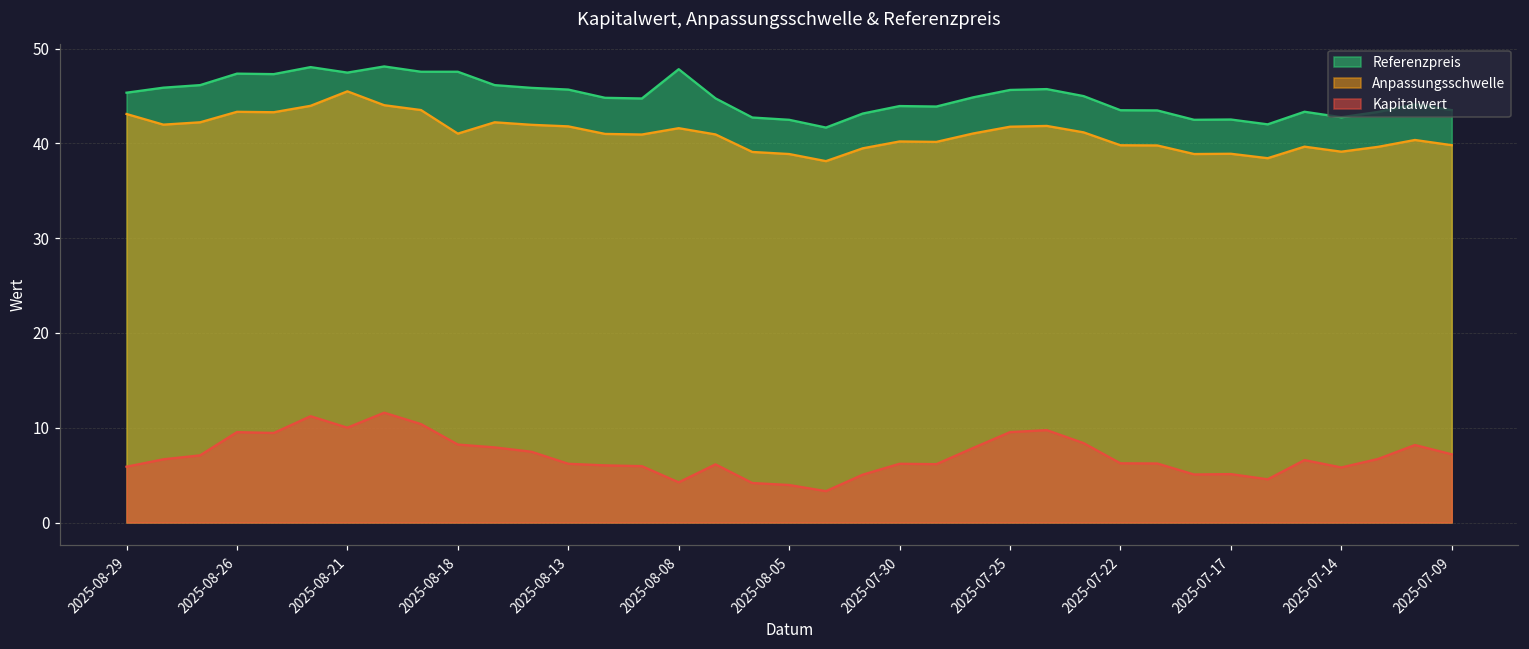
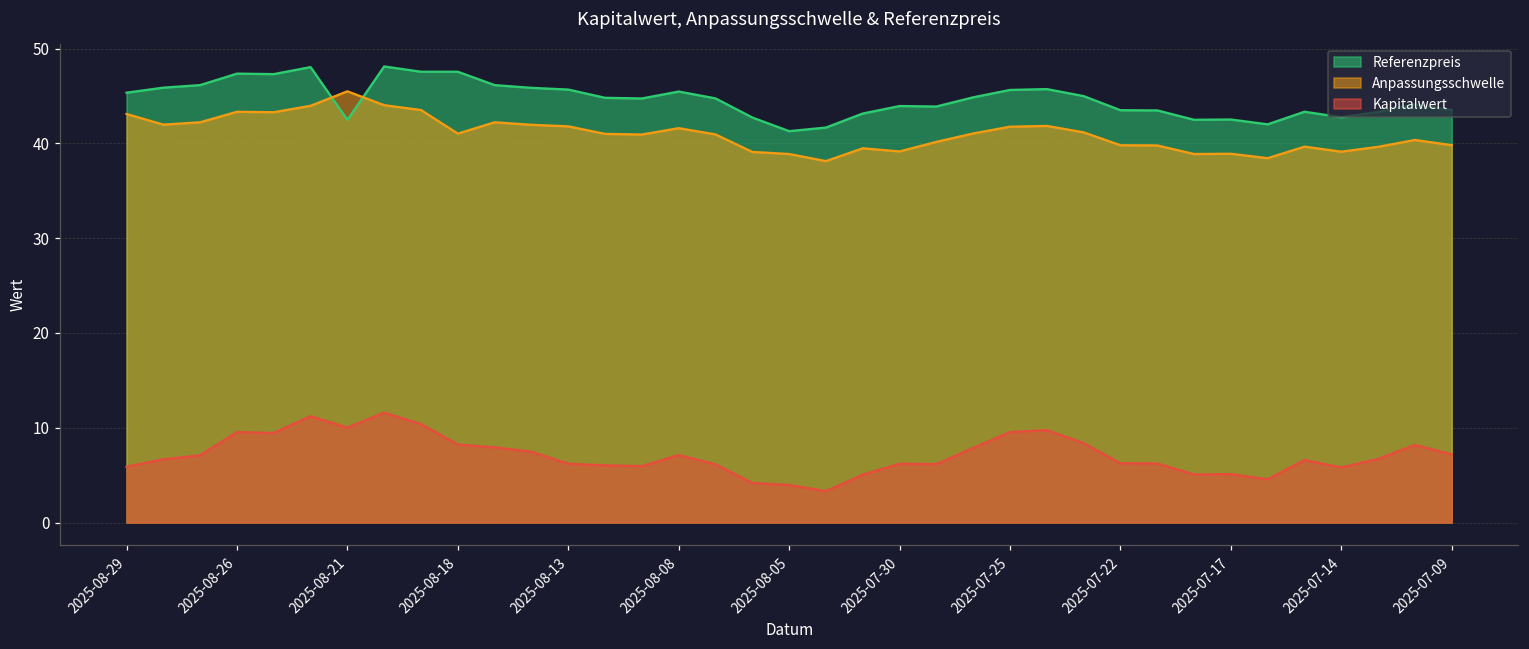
Referenzpreis, 2025-08-21: 47 -> 42
Referenzpreis, 2025-08-08: 48 -> 45
Kapitalwert, 2025-08-08: 4 -> 7
Referenzpreis, 2025-08-05: 43 -> 41
Anpassungsschwelle, 2025-07-30: 40 -> 39
